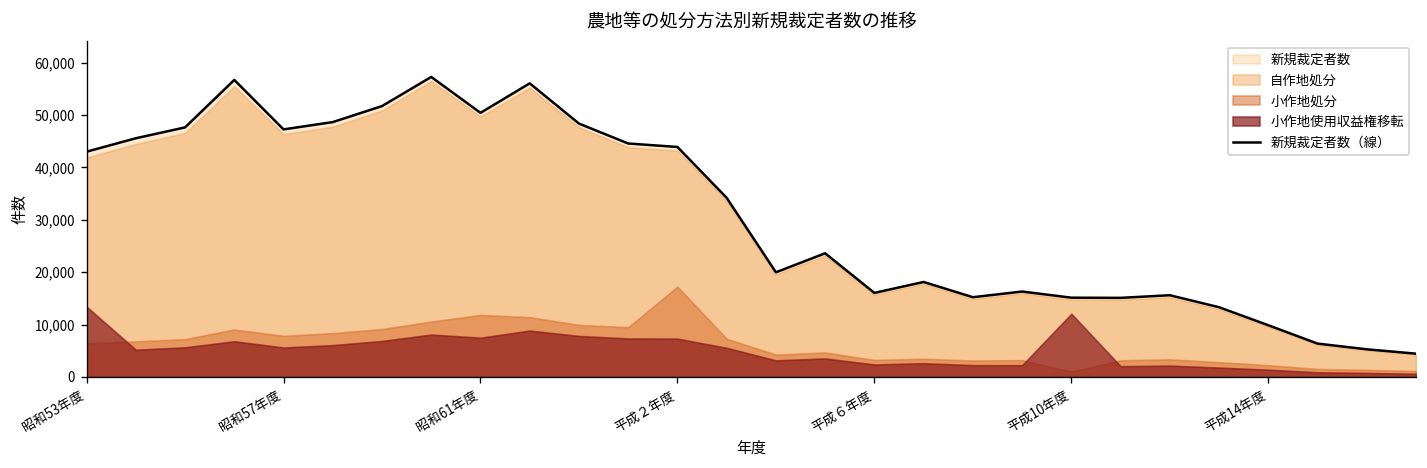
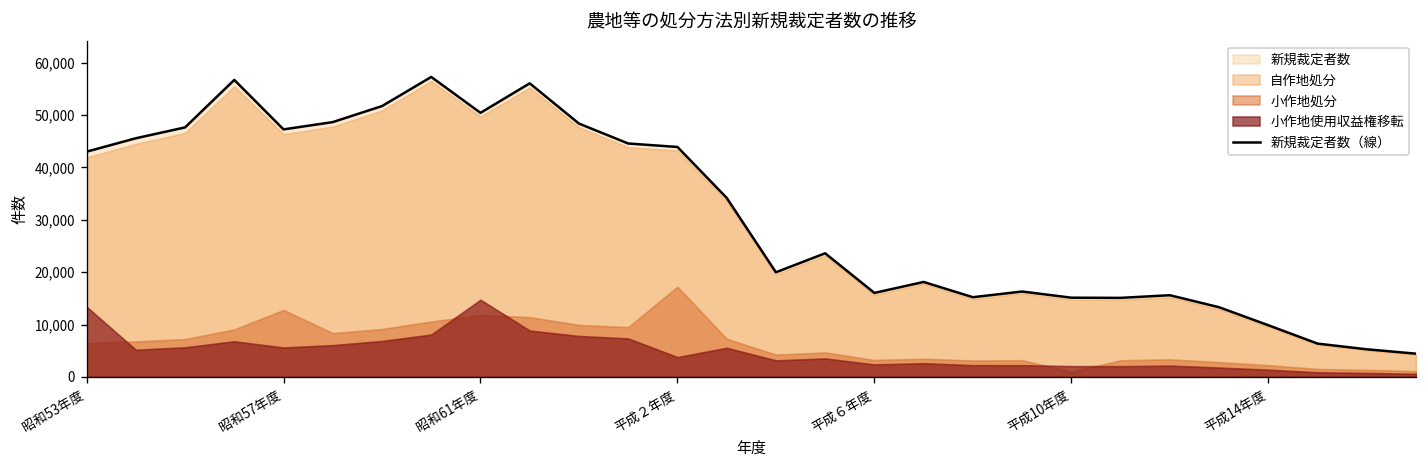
小作地処分, 昭和57年度: 8,000 -> 13,000
小作地使用収益権移転, 昭和61年度: 7,000 -> 15,000
小作地使用収益権移転, 平成２年度: 7,000 -> 4,000
小作地使用収益権移転, 平成10年度: 12,000 -> 2,000
